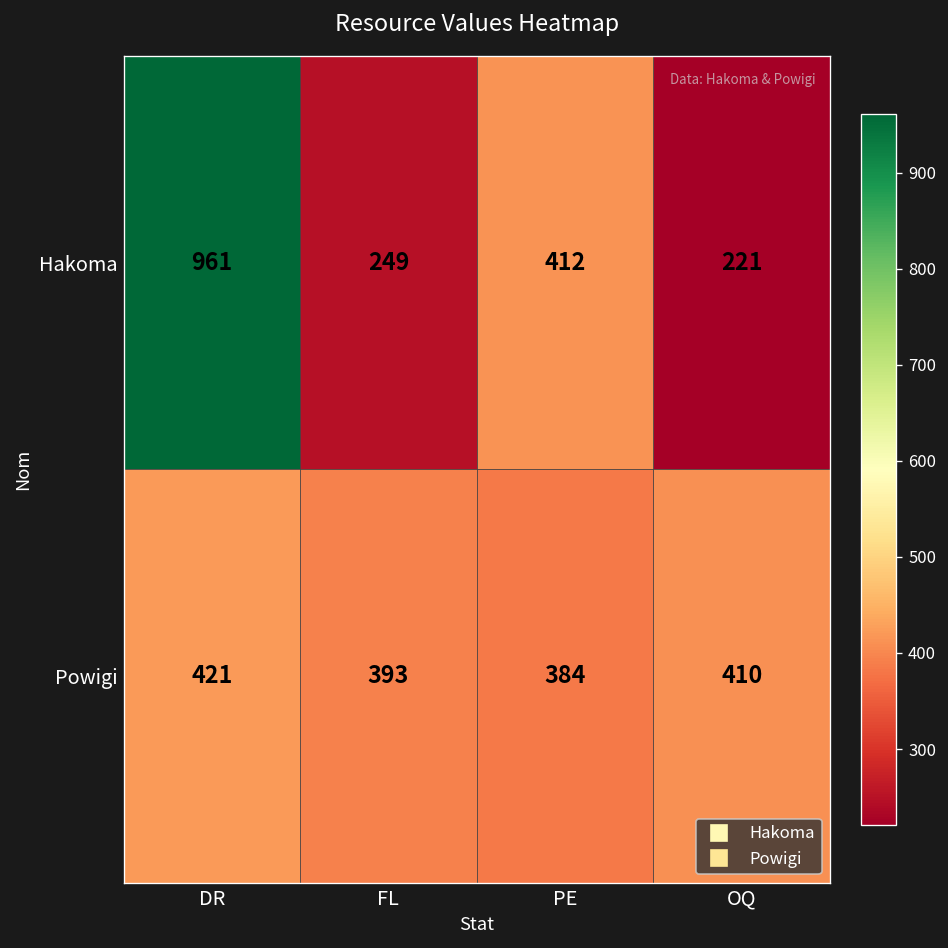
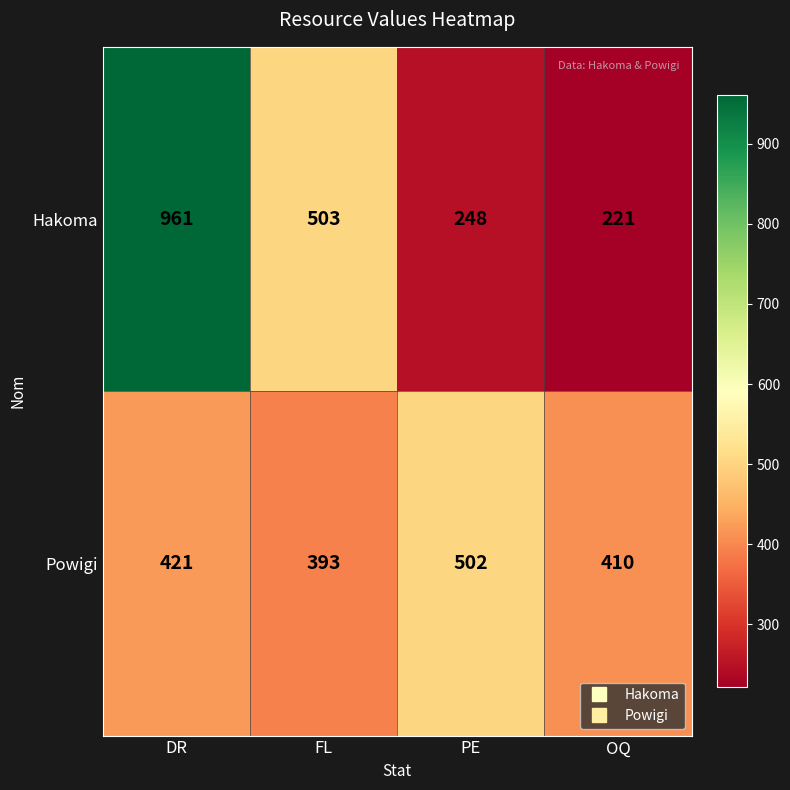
Hakoma, FL: 249 -> 503
Hakoma, PE: 412 -> 248
Powigi, PE: 384 -> 502
